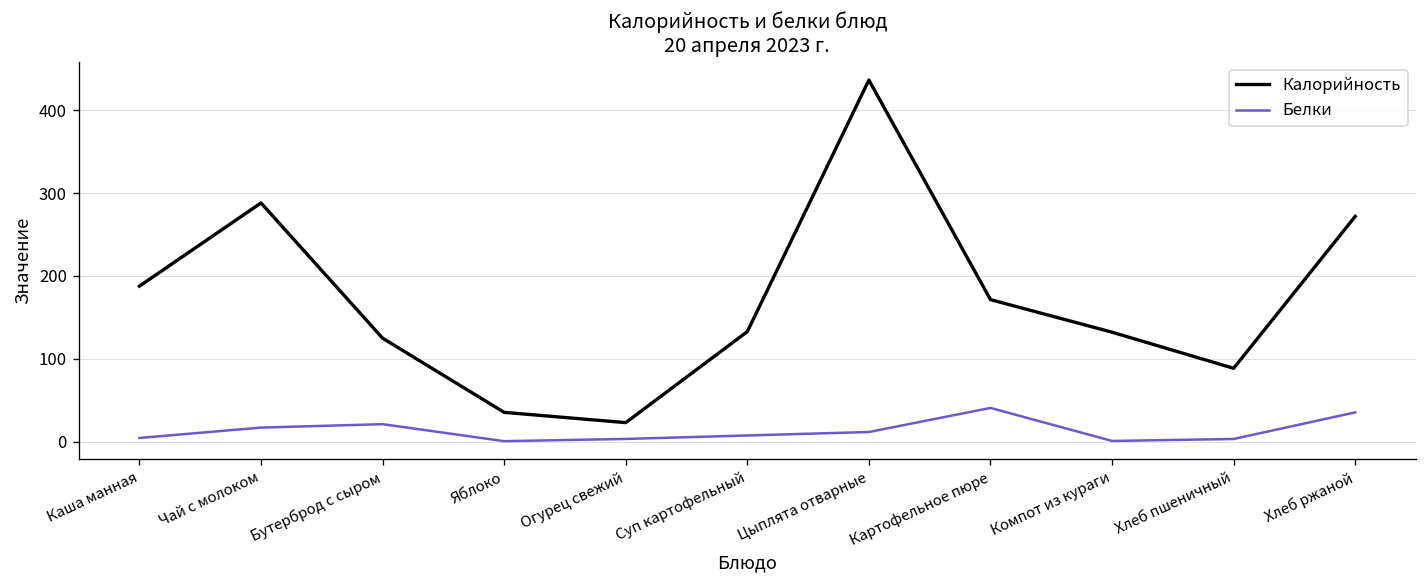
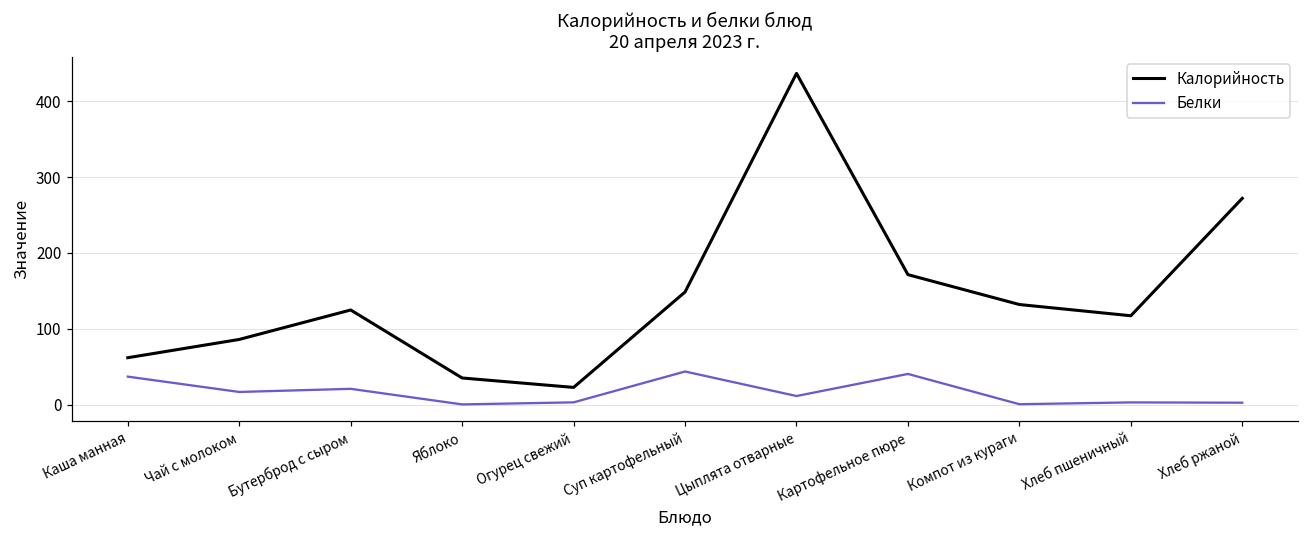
Калорийность, Каша манная: 190 -> 60
Белки, Каша манная: 0 -> 40
Калорийность, Чай с молоком: 290 -> 90
Калорийность, Суп картофельный: 130 -> 150
Белки, Суп картофельный: 10 -> 40
Калорийность, Хлеб пшеничный: 90 -> 120
Белки, Хлеб ржаной: 40 -> 0
